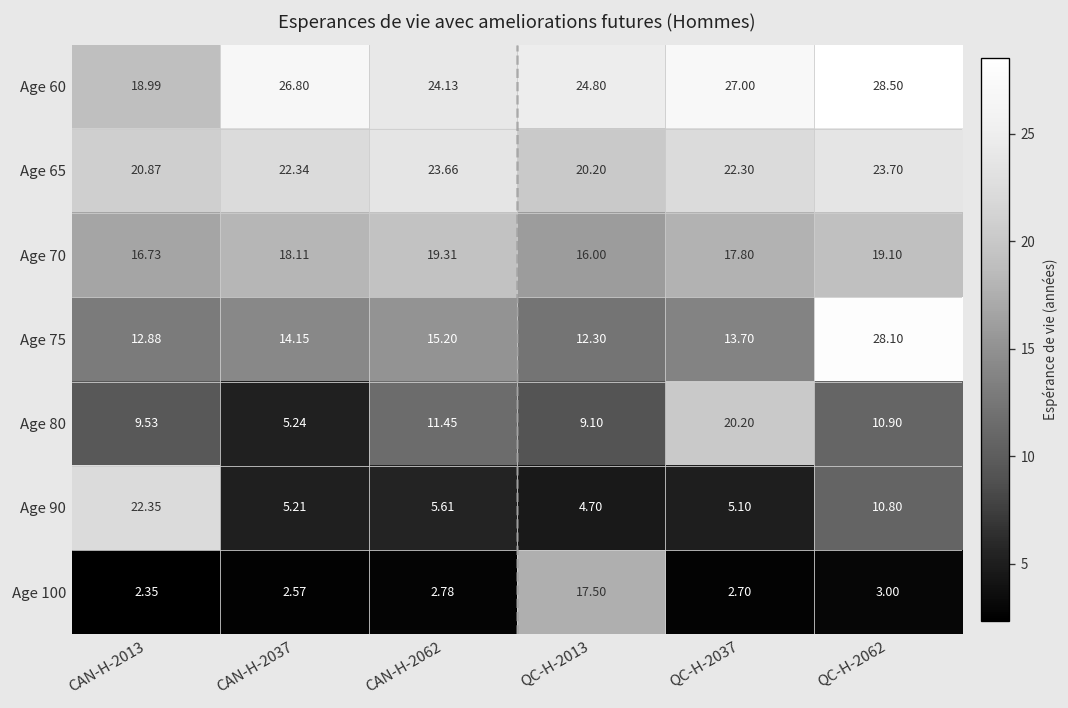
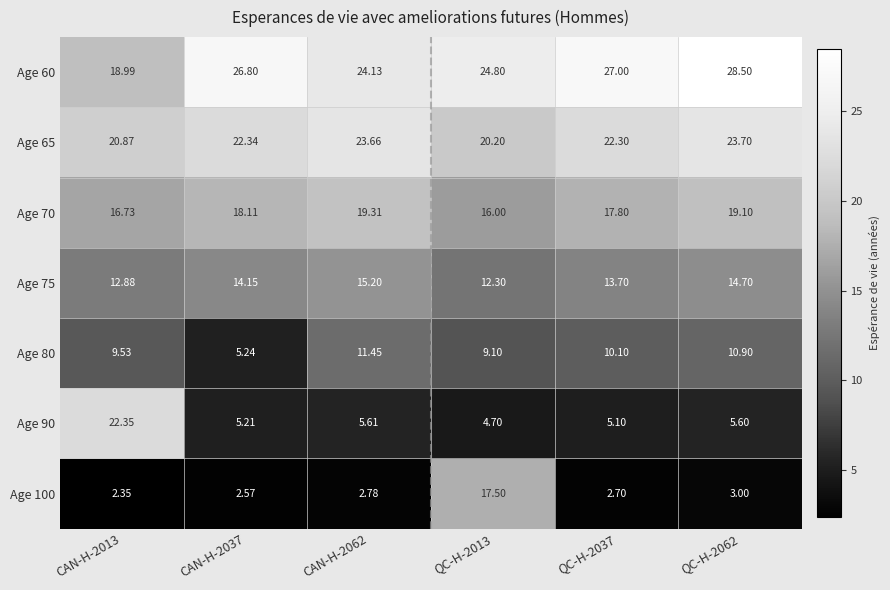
Age 75, QC-H-2062: 28.10 -> 14.70
Age 80, QC-H-2037: 20.20 -> 10.10
Age 90, QC-H-2062: 10.80 -> 5.60
